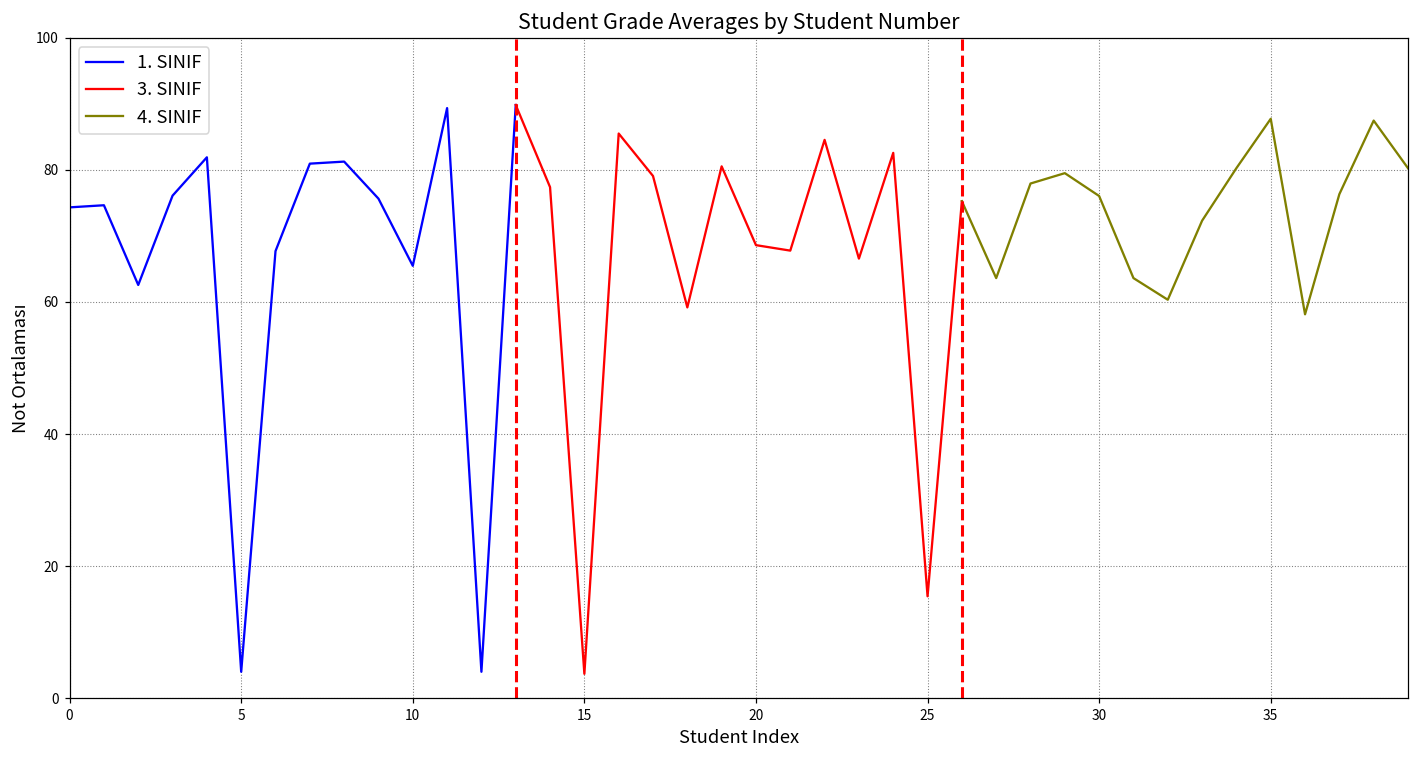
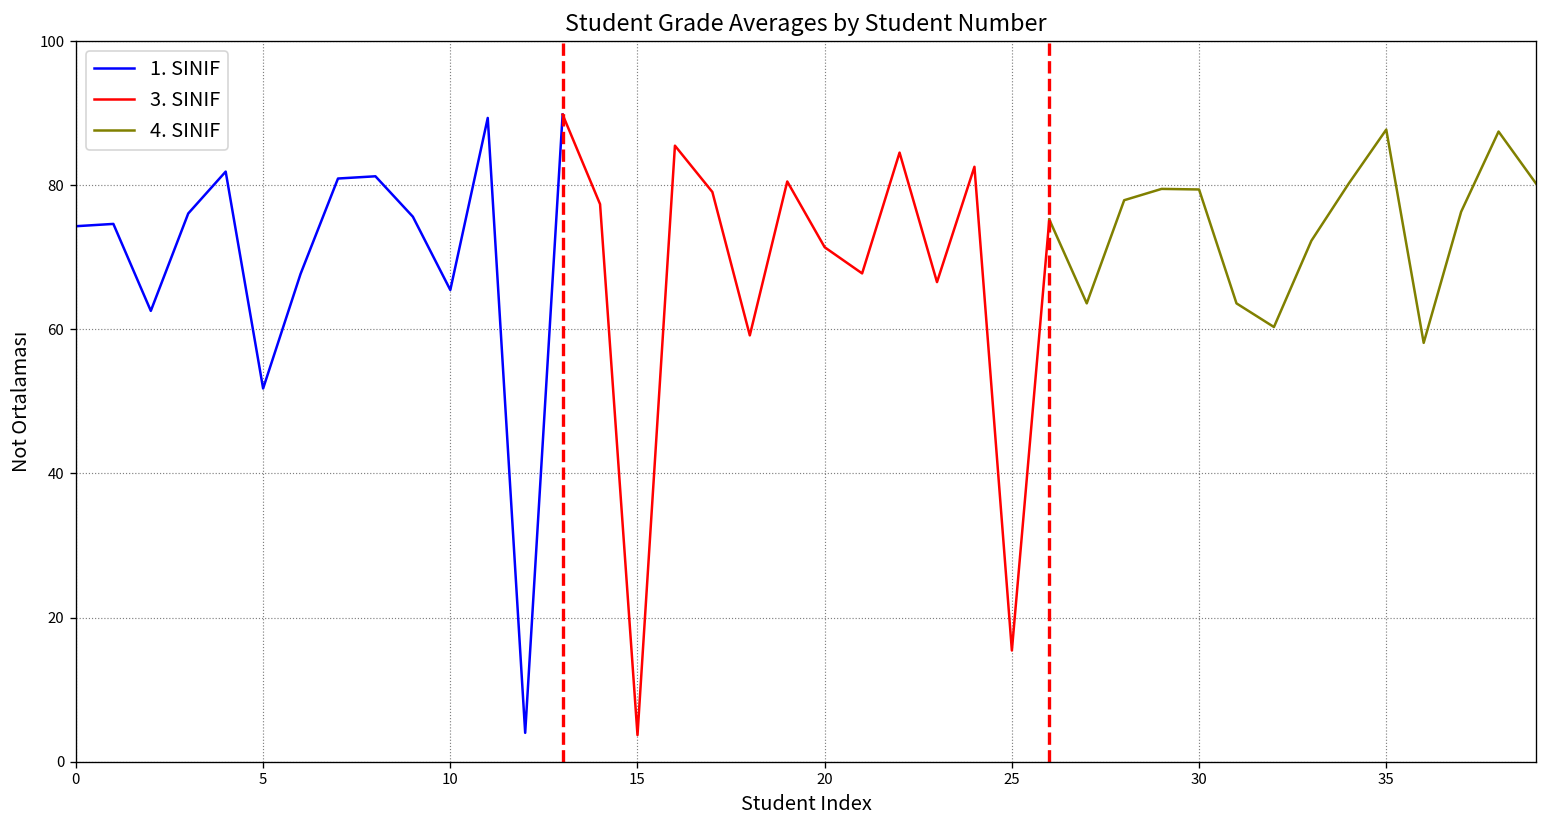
1. SINIF, 5: 4 -> 52
3. SINIF, 20: 69 -> 71
4. SINIF, 30: 76 -> 79
